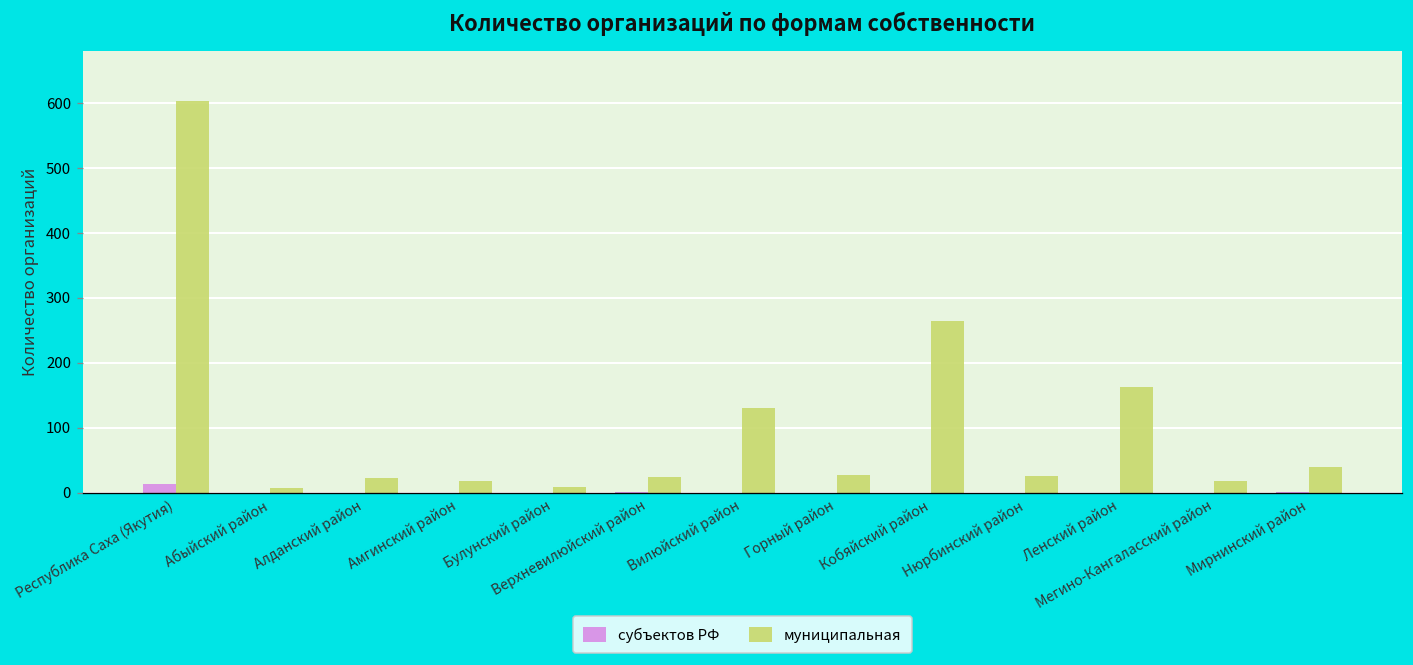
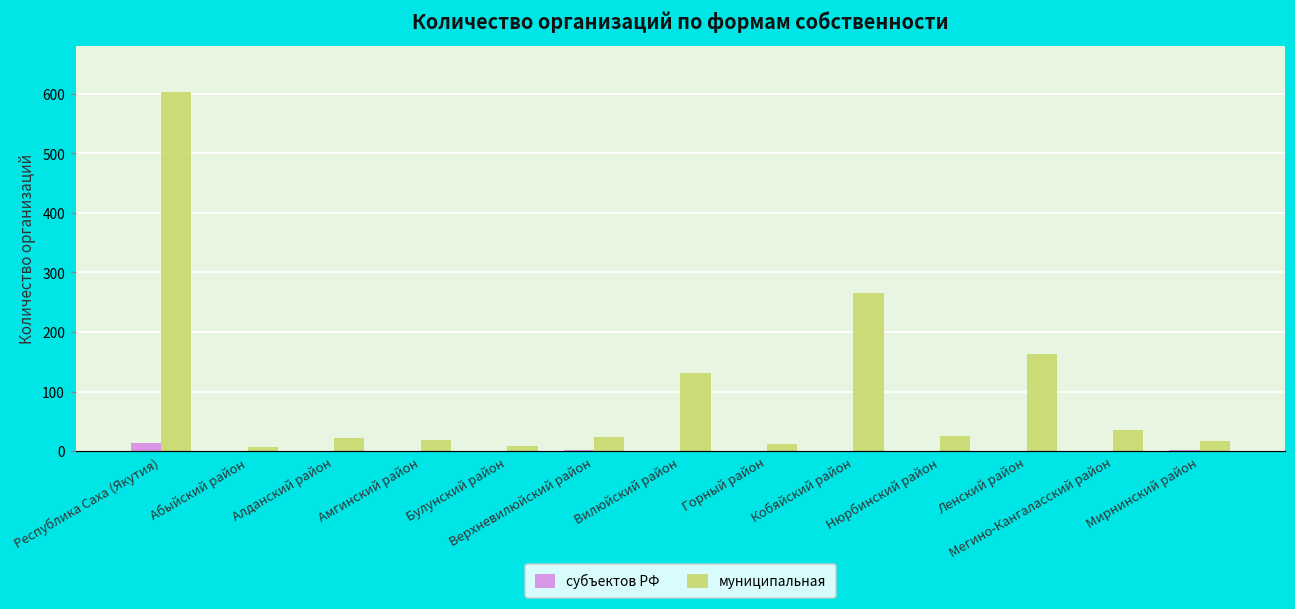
муниципальная, Горный район: 30 -> 10
муниципальная, Мегино-Кангаласский район: 20 -> 40
муниципальная, Мирнинский район: 40 -> 20
